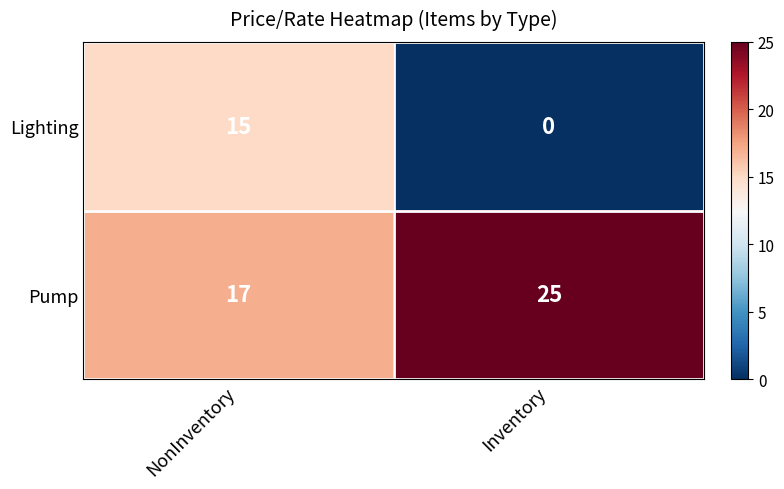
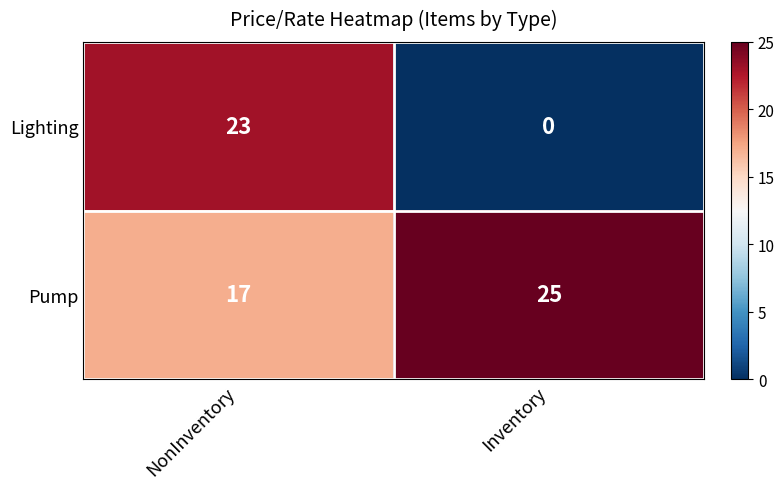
Lighting, NonInventory: 15 -> 23
